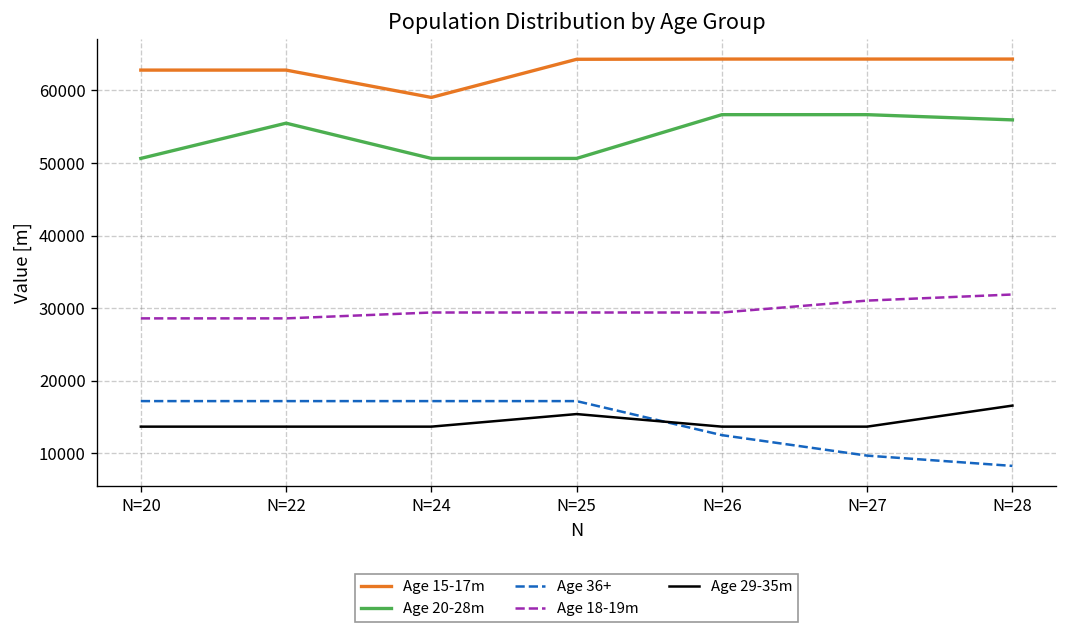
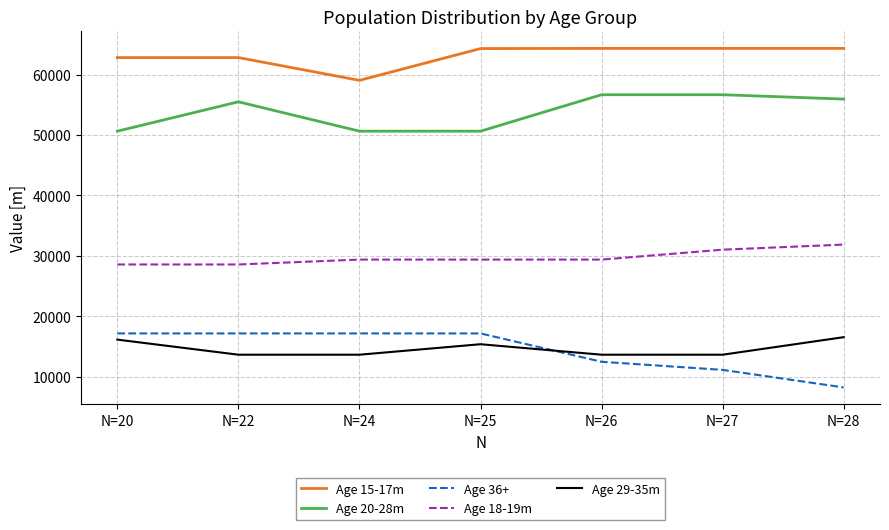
Age 29-35m, N=20: 14000 -> 16000
Age 36+, N=27: 10000 -> 11000
